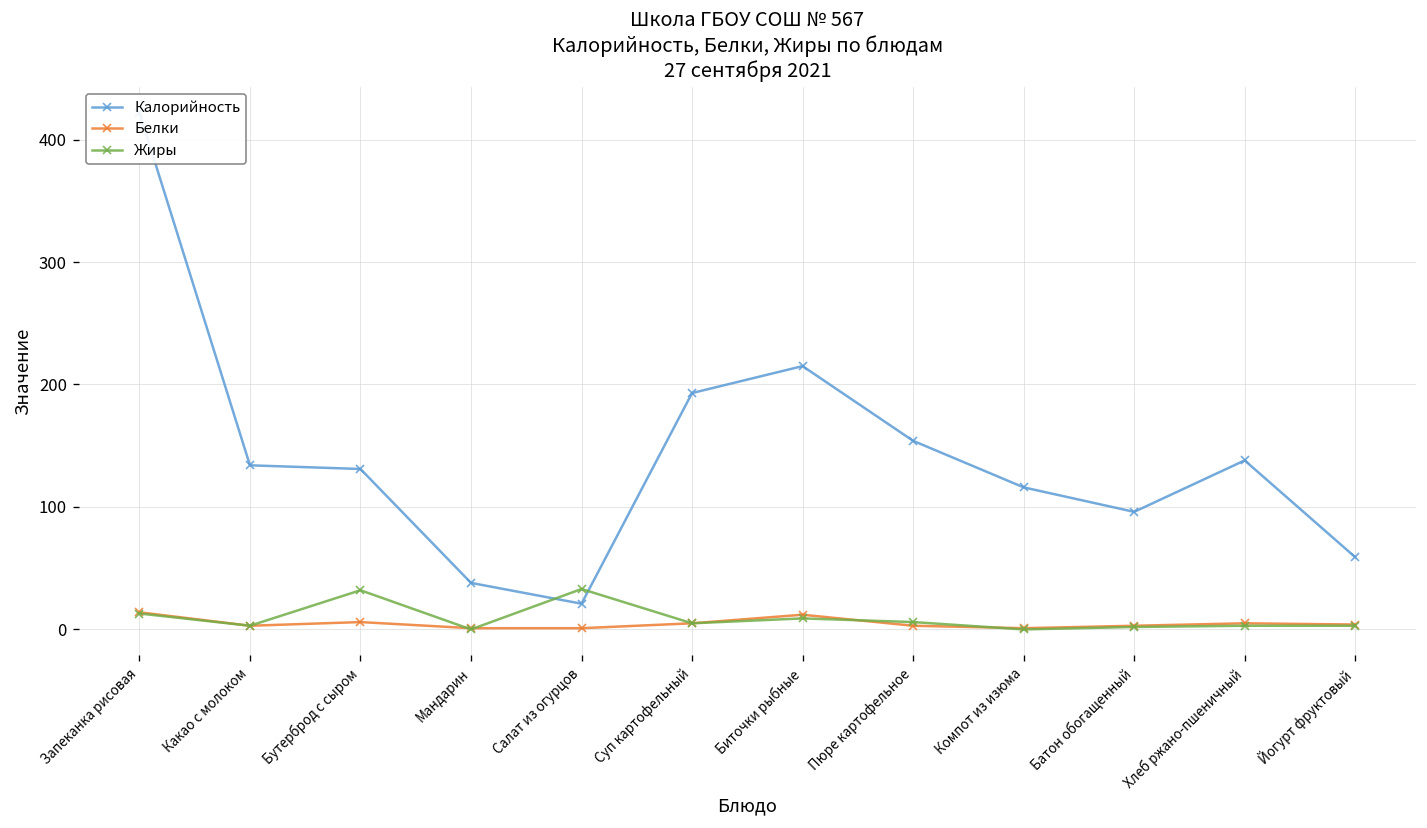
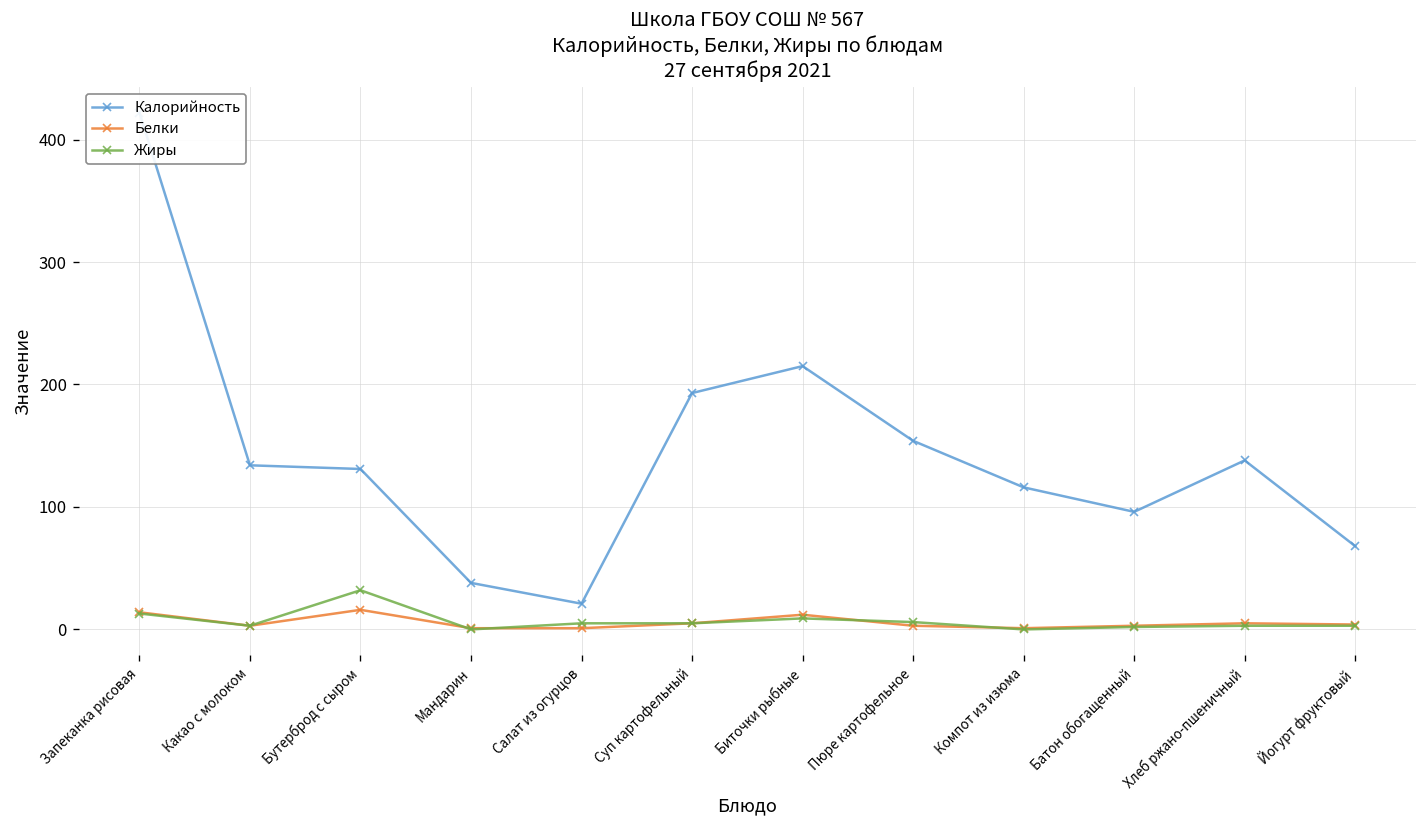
Белки, Бутерброд с сыром: 6 -> 16
Жиры, Салат из огурцов: 33 -> 5
Калорийность, Йогурт фруктовый: 59 -> 68
